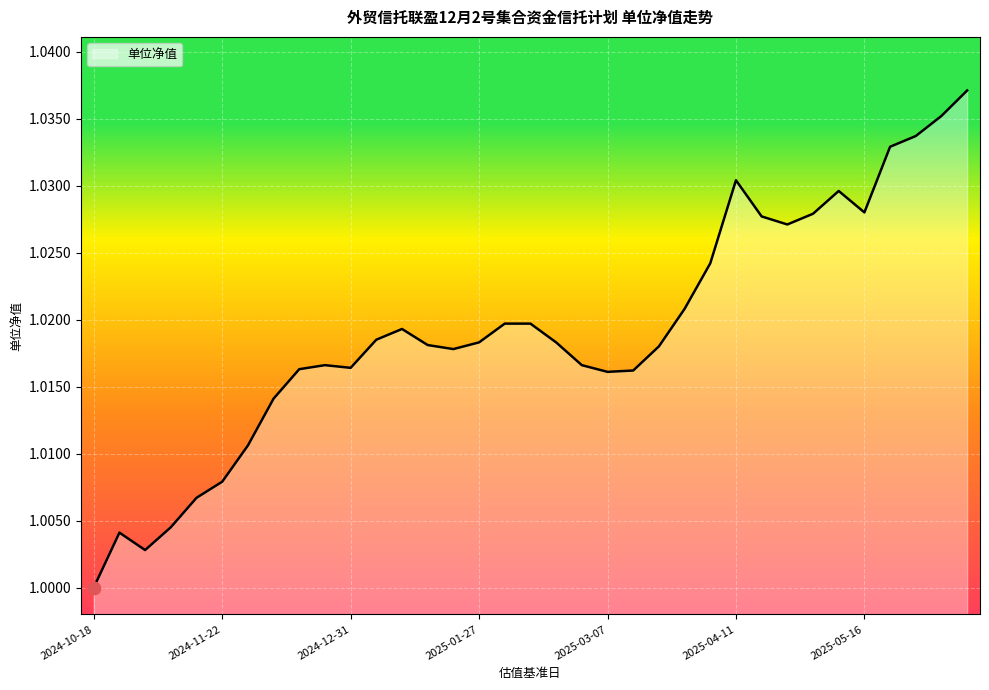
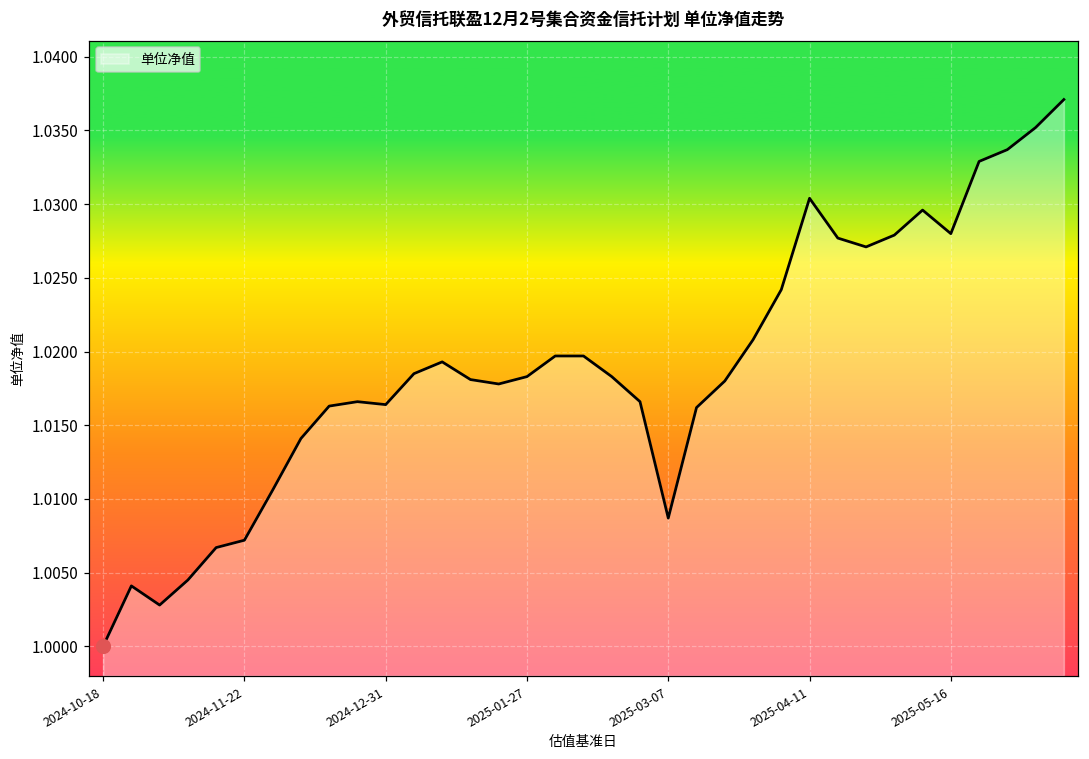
单位净值, 2024-11-22: 1.0079 -> 1.0072
单位净值, 2025-03-07: 1.0161 -> 1.0087
